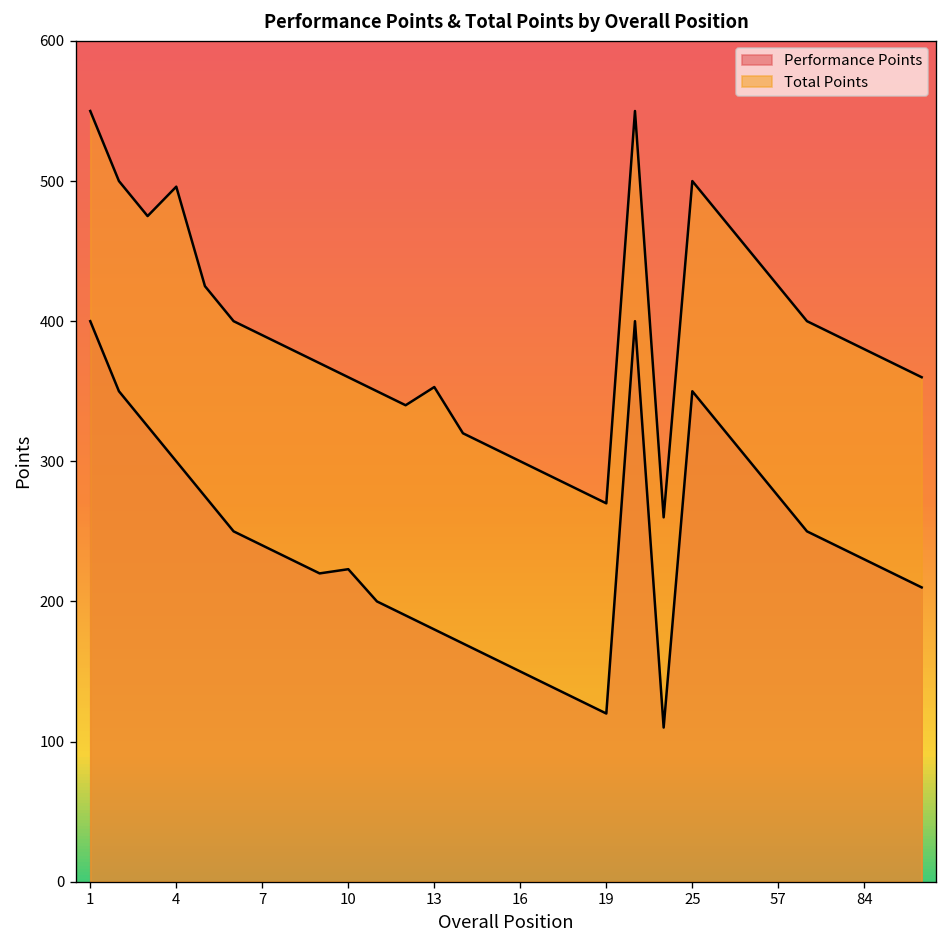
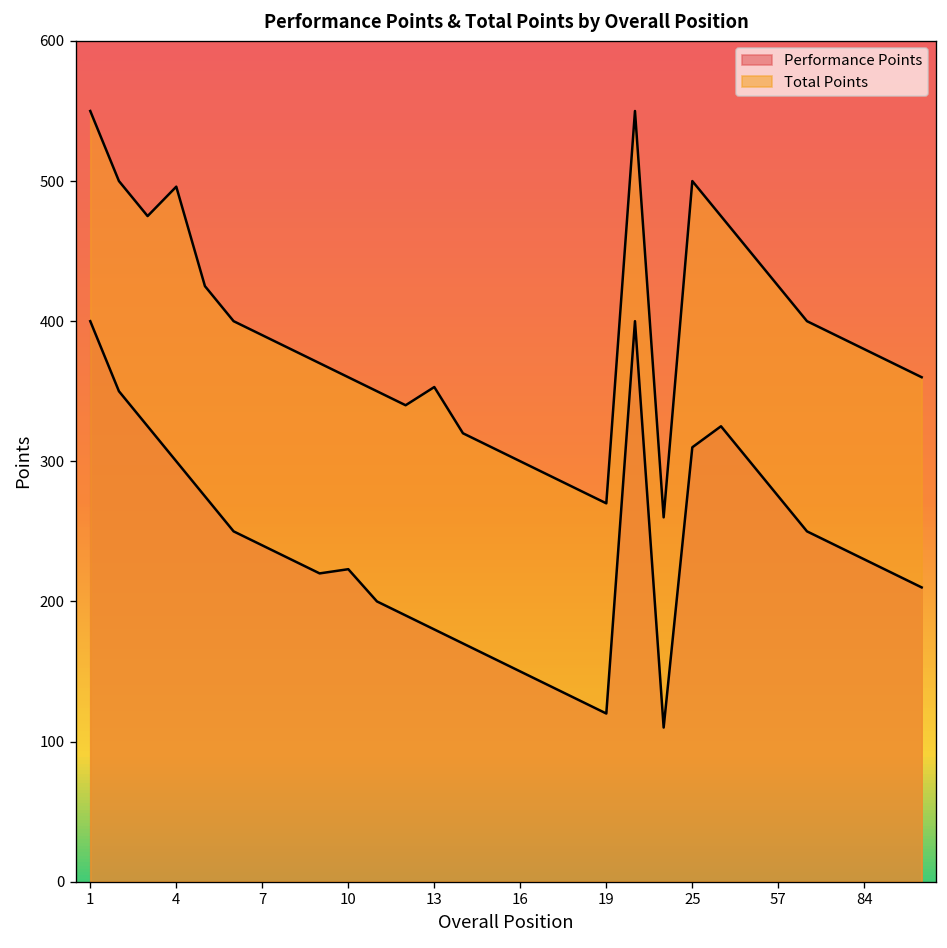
Performance Points, 25: 350 -> 310
